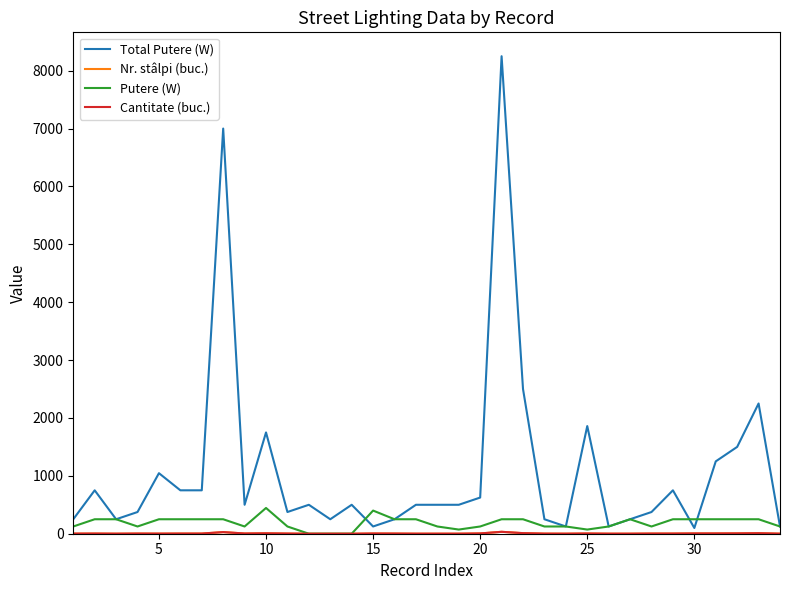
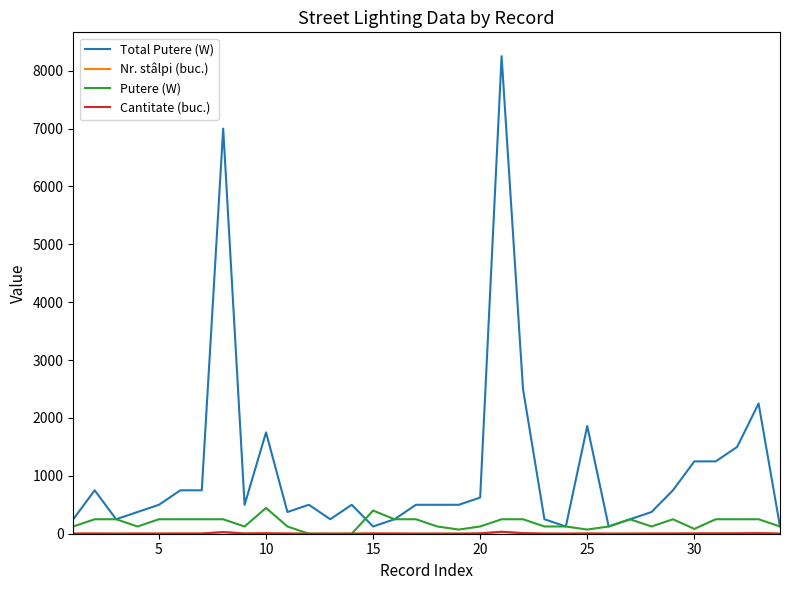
Total Putere (W), 5: 1000 -> 500
Total Putere (W), 30: 100 -> 1300
Putere (W), 30: 300 -> 100
